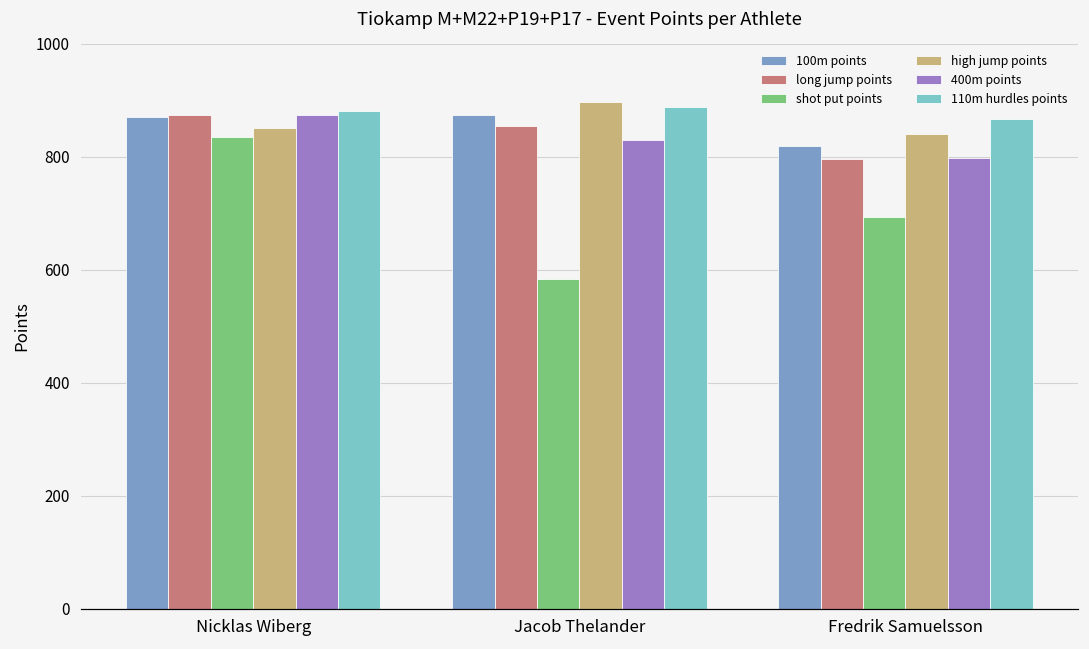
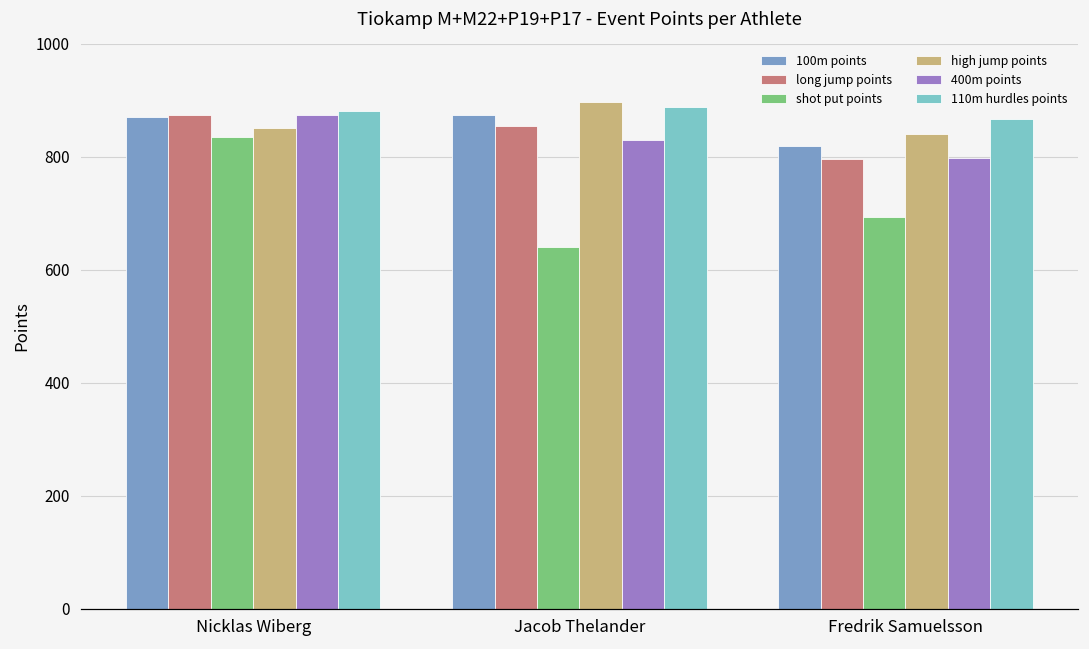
shot put points, Jacob Thelander: 580 -> 640
